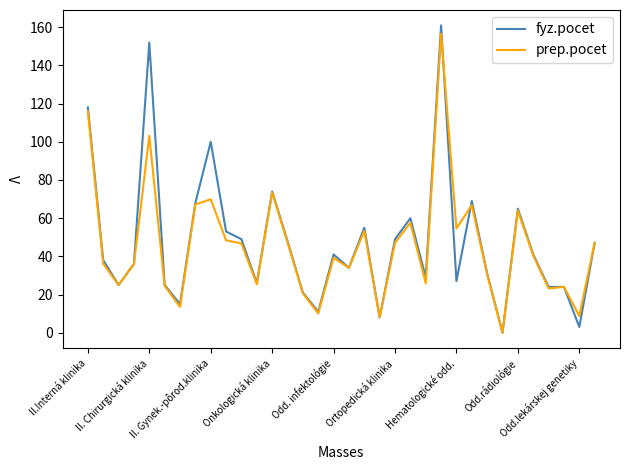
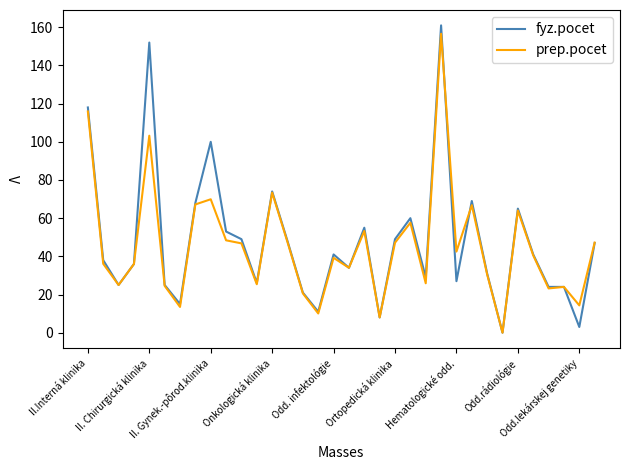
prep.pocet, Hematologické odd.: 55 -> 43
prep.pocet, Odd.lekárskej genetiky: 9 -> 14
